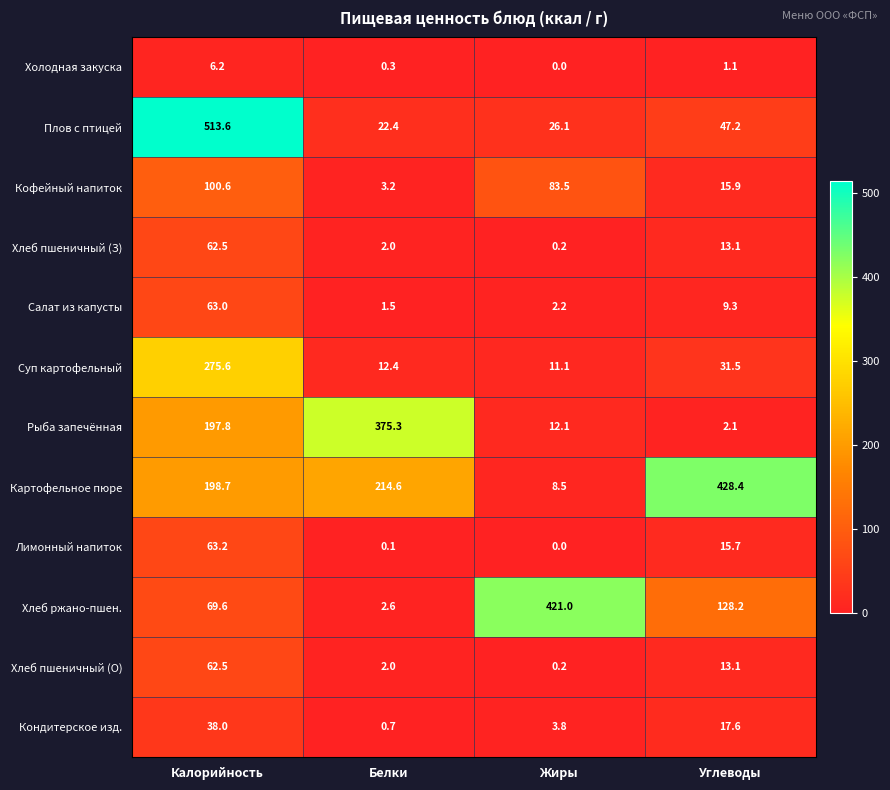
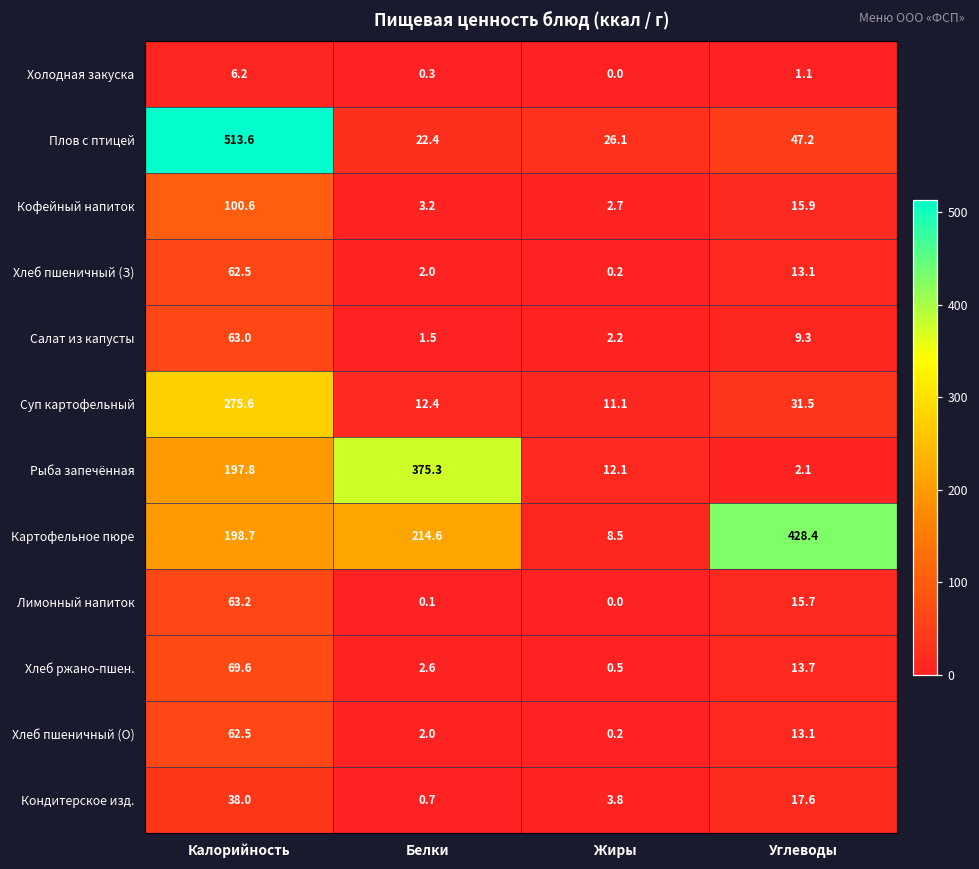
Кофейный напиток, Жиры: 83.5 -> 2.7
Хлеб ржано-пшен., Жиры: 421.0 -> 0.5
Хлеб ржано-пшен., Углеводы: 128.2 -> 13.7
